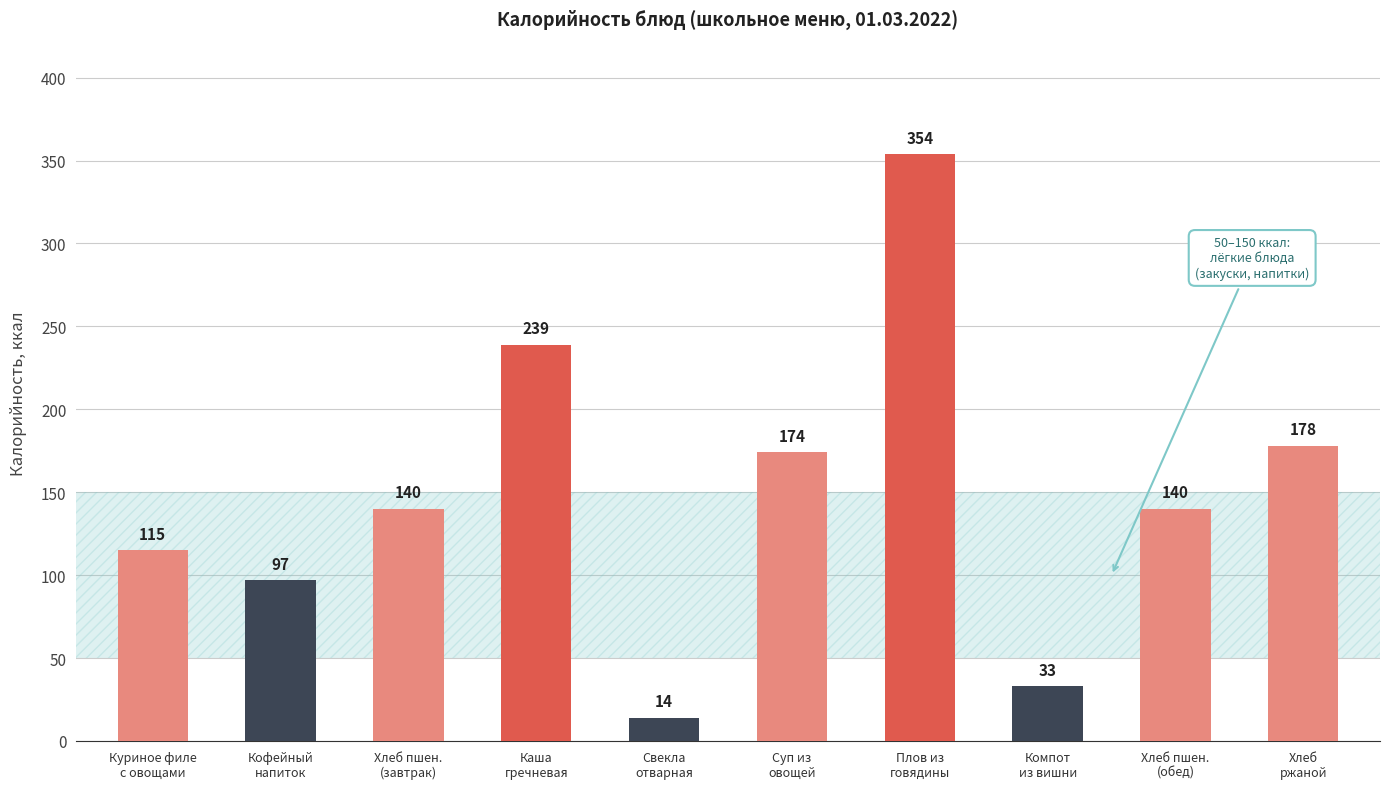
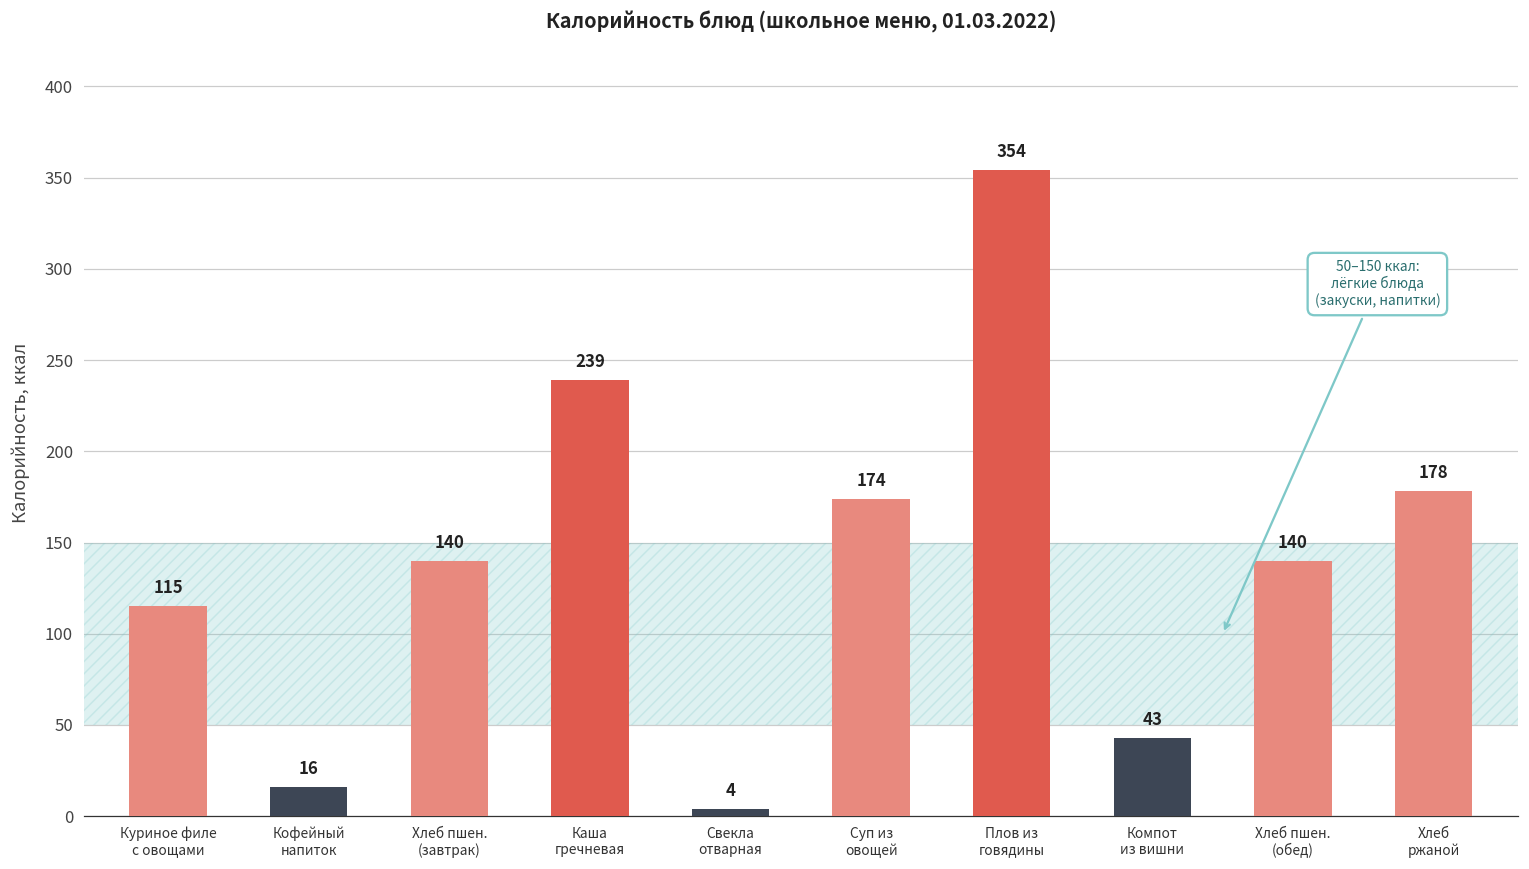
Кофейный напиток: 97 -> 16
Свекла отварная: 14 -> 4
Компот из вишни: 33 -> 43
